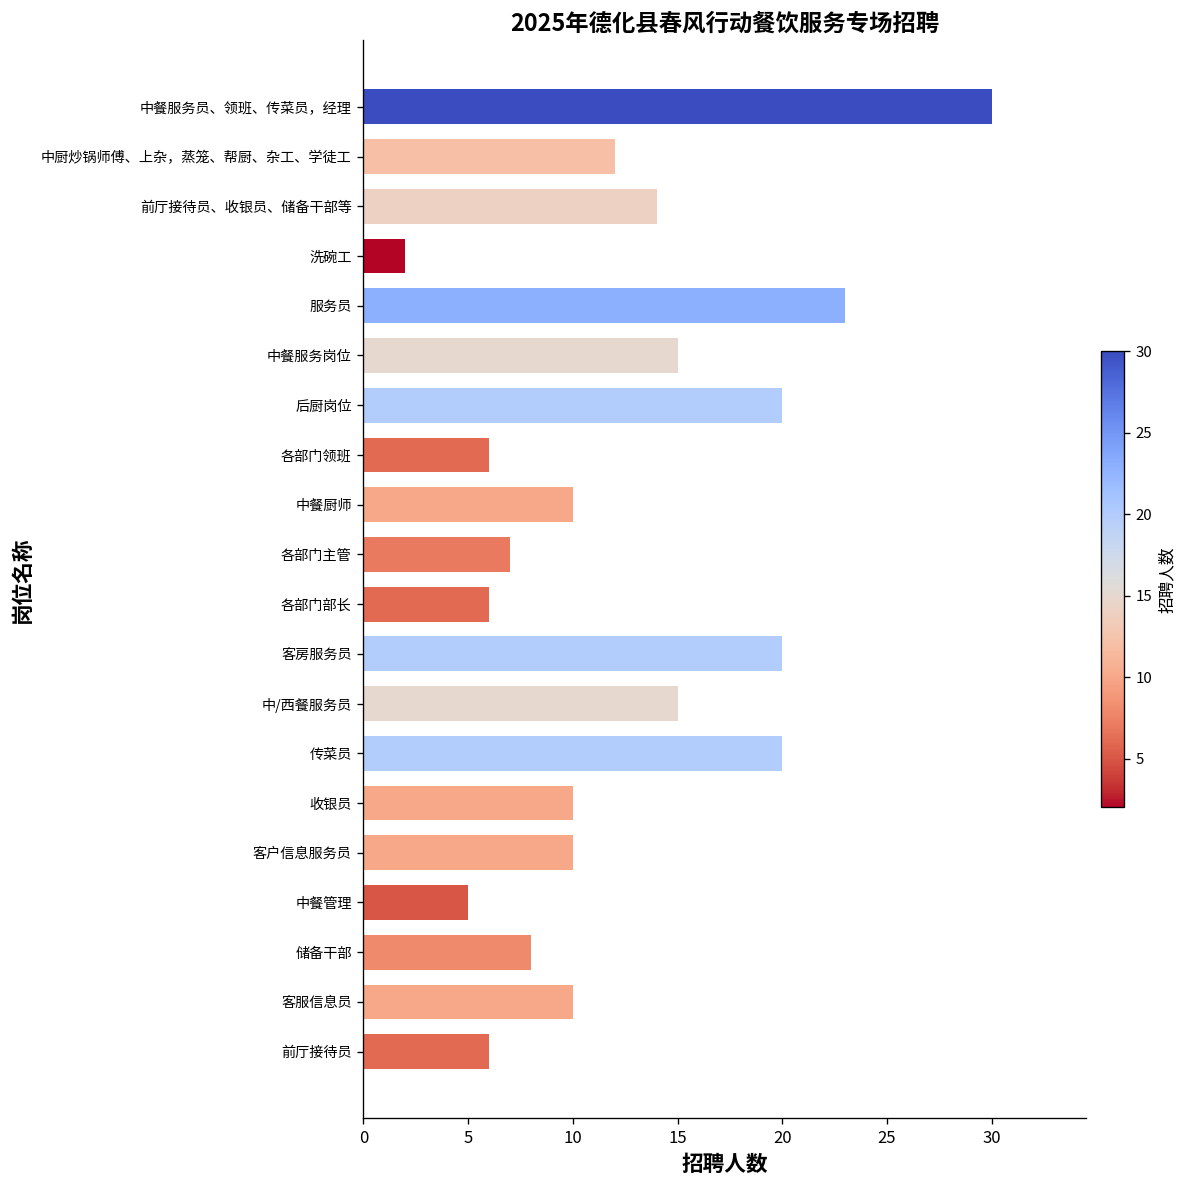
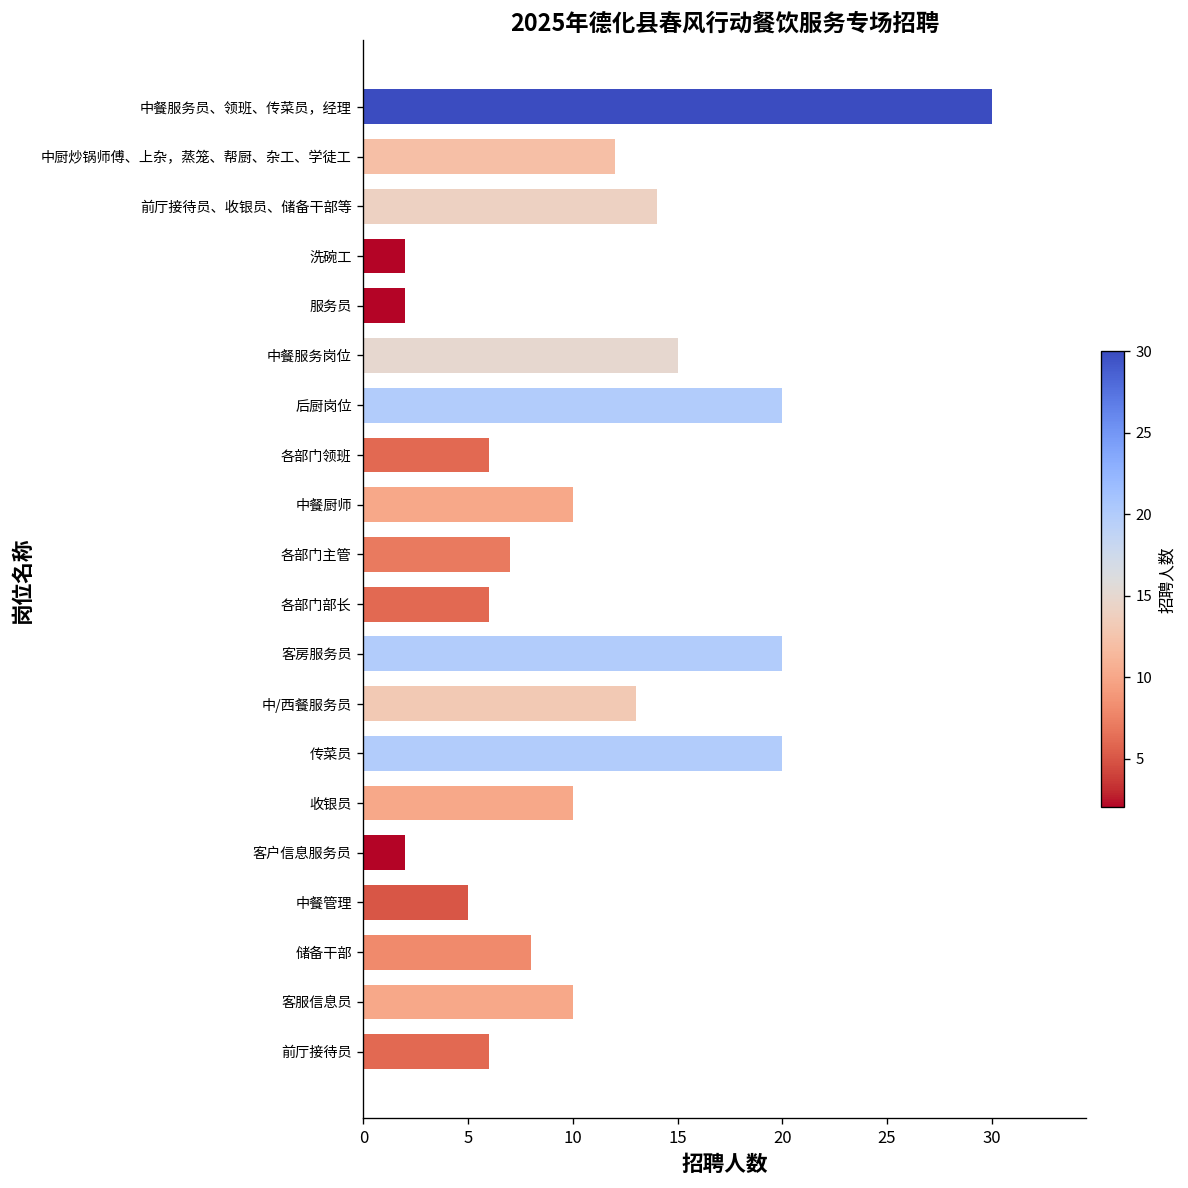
服务员: 23 -> 2
中/西餐服务员: 15 -> 13
客户信息服务员: 10 -> 2
